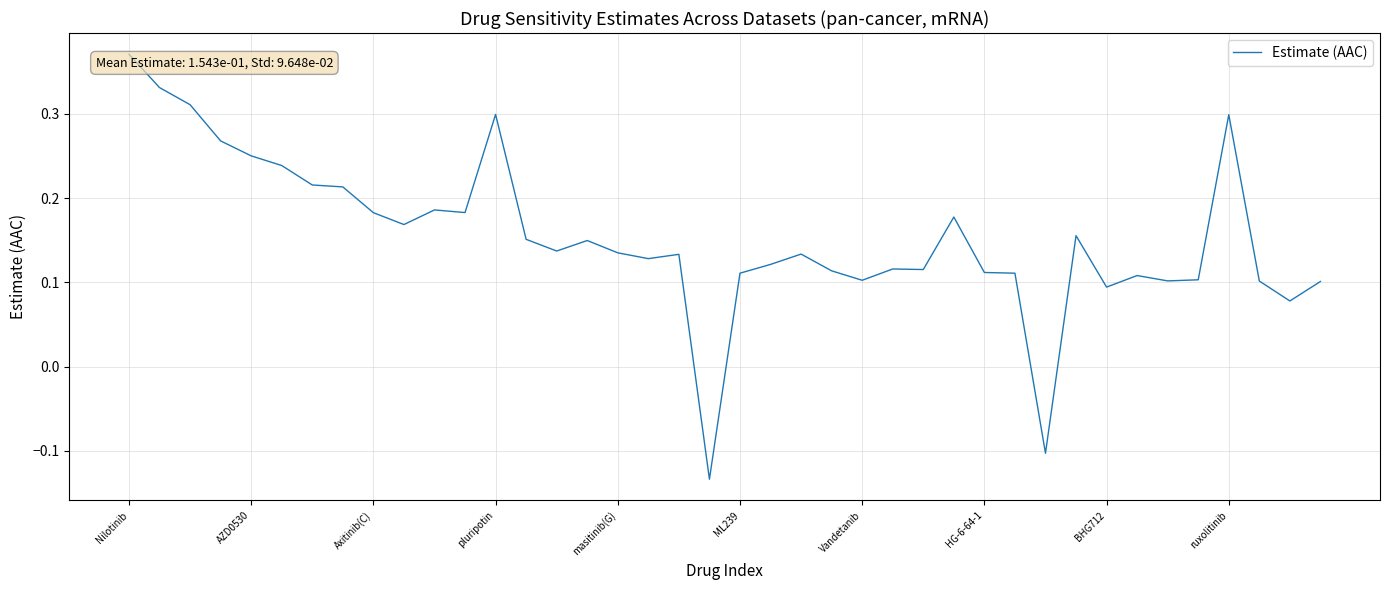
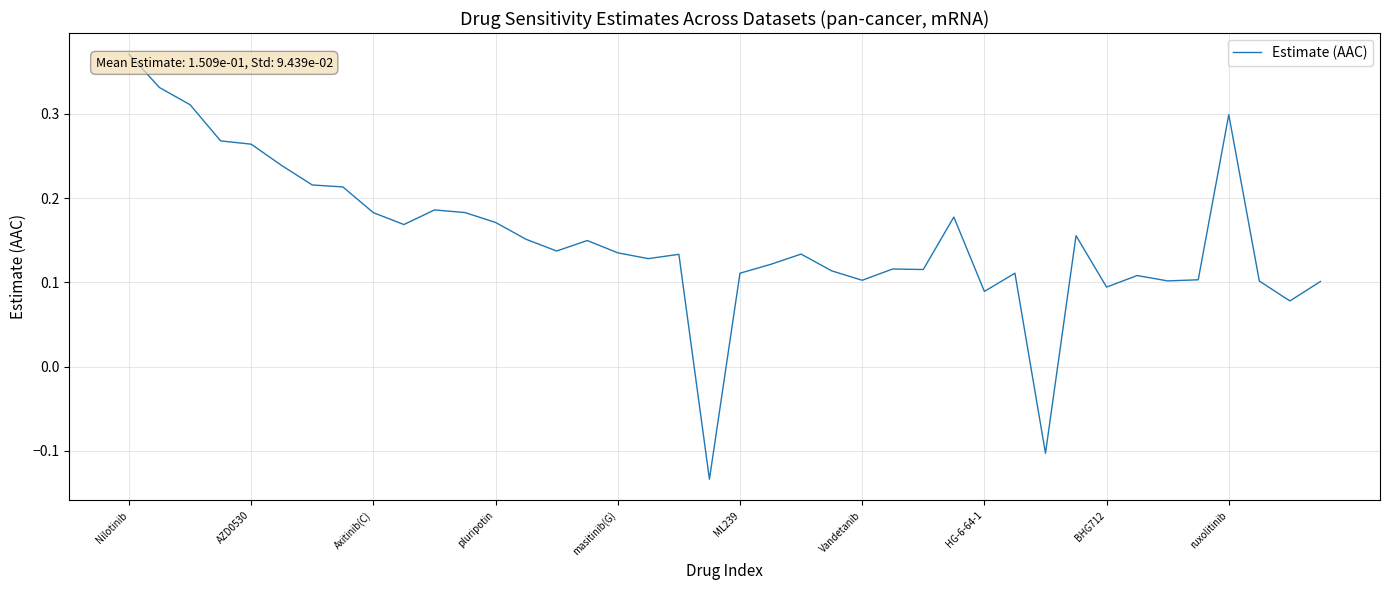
AZD0530: 1.543e-01, Std: 9.648e-02 -> 1.509e-01, Std: 9.439e-02
pluripotin: 0.30 -> 0.17
HG-6-64-1: 0.11 -> 0.09
